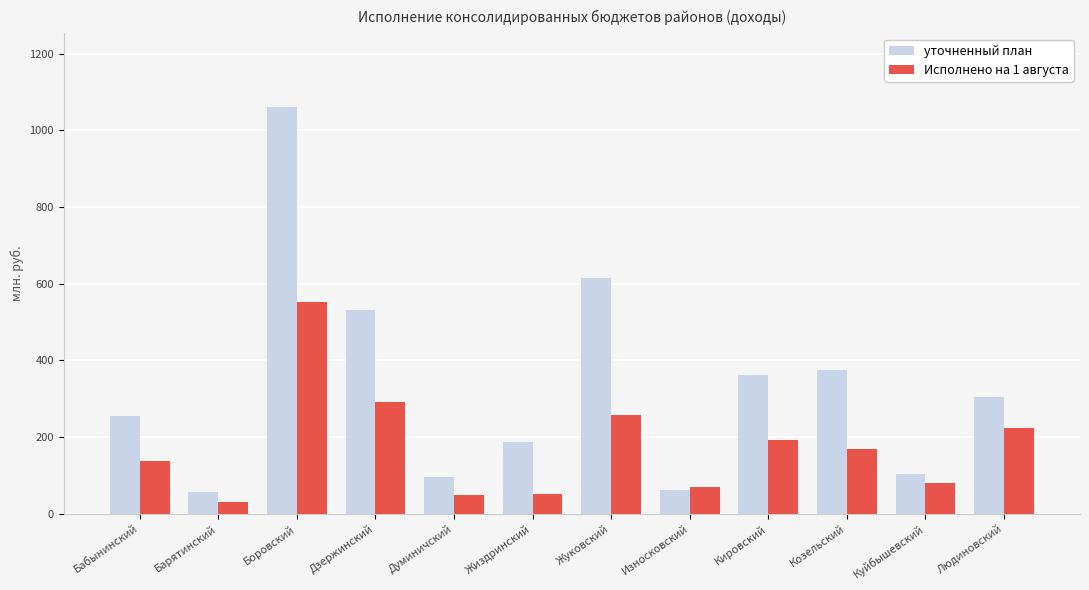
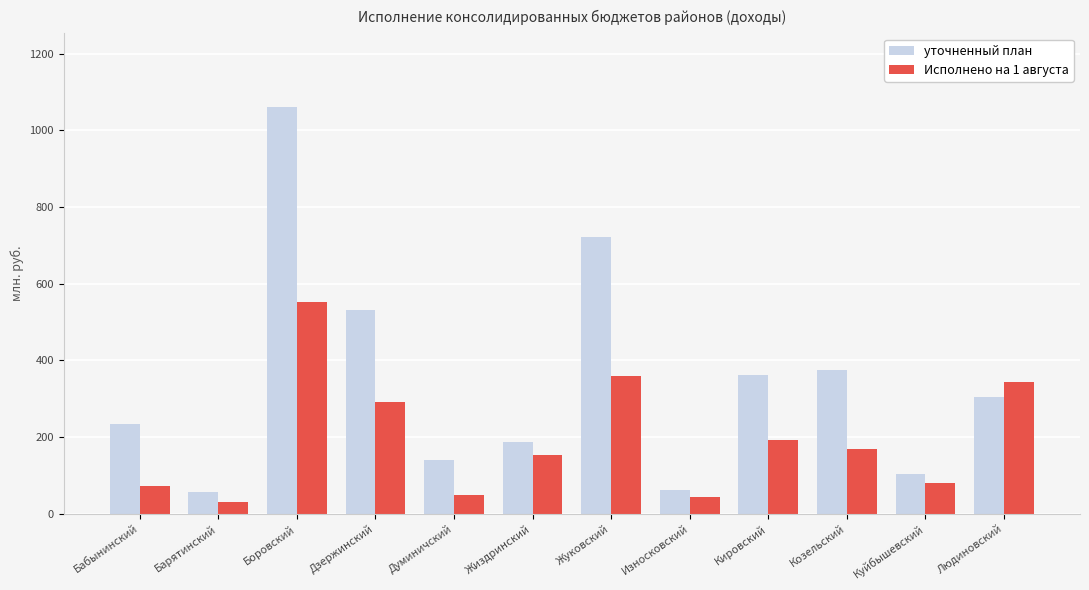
уточненный план, Бабынинский: 250 -> 230
Исполнено на 1 августа, Бабынинский: 140 -> 70
уточненный план, Думиничский: 100 -> 140
Исполнено на 1 августа, Жиздринский: 50 -> 150
уточненный план, Жуковский: 620 -> 720
Исполнено на 1 августа, Жуковский: 260 -> 360
Исполнено на 1 августа, Износковский: 70 -> 40
Исполнено на 1 августа, Людиновский: 220 -> 340
